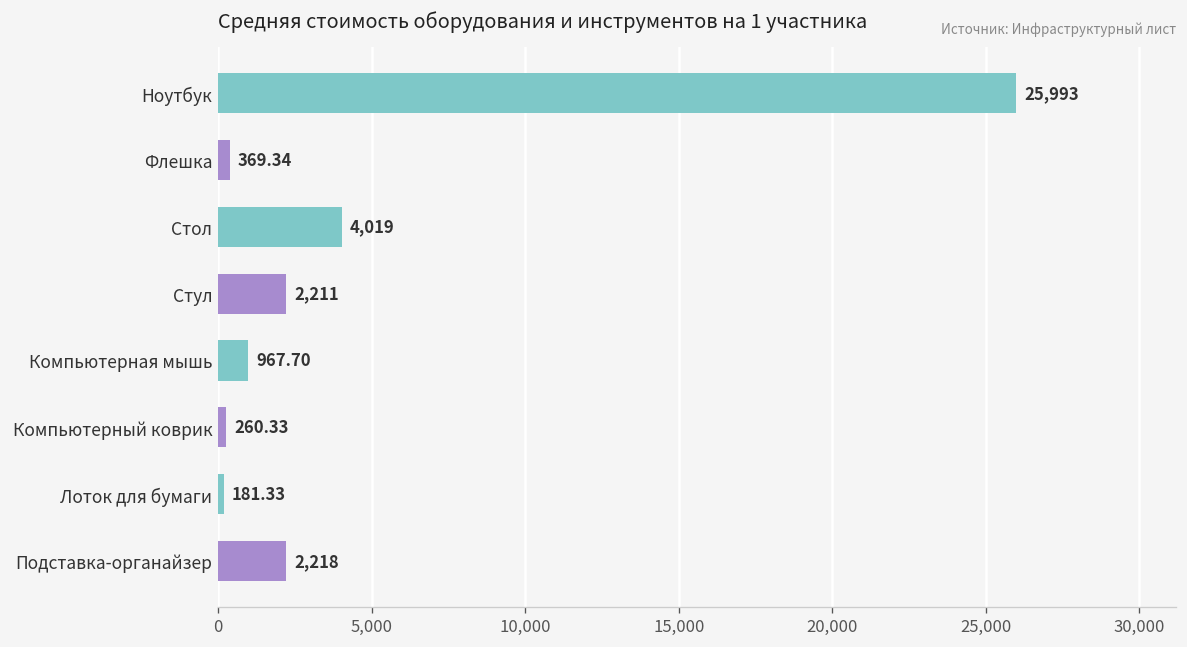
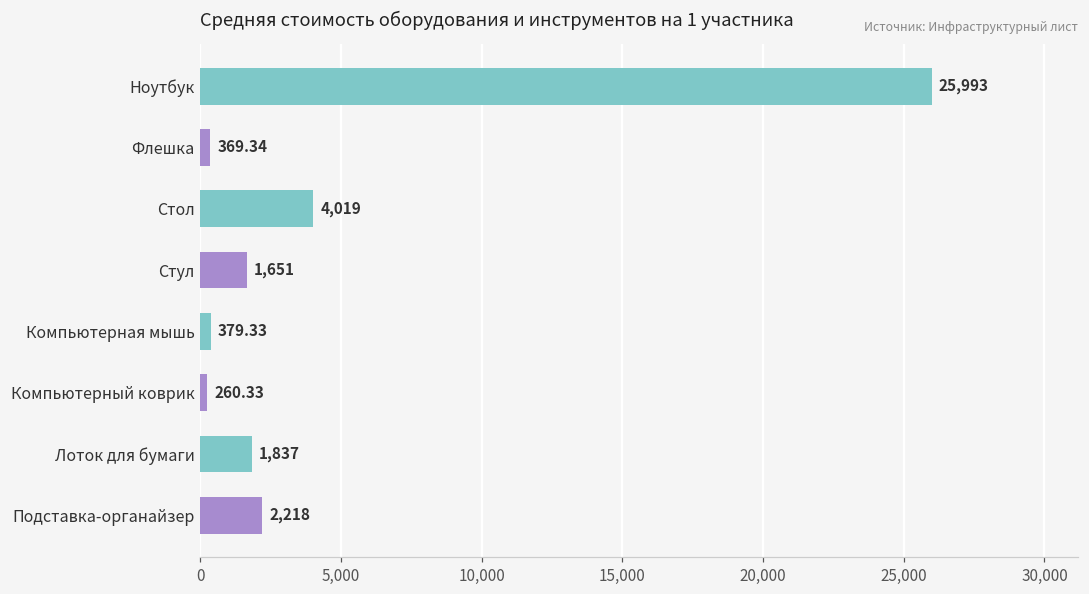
Стул: 2,211 -> 1,651
Компьютерная мышь: 967.70 -> 379.33
Лоток для бумаги: 181.33 -> 1,837
